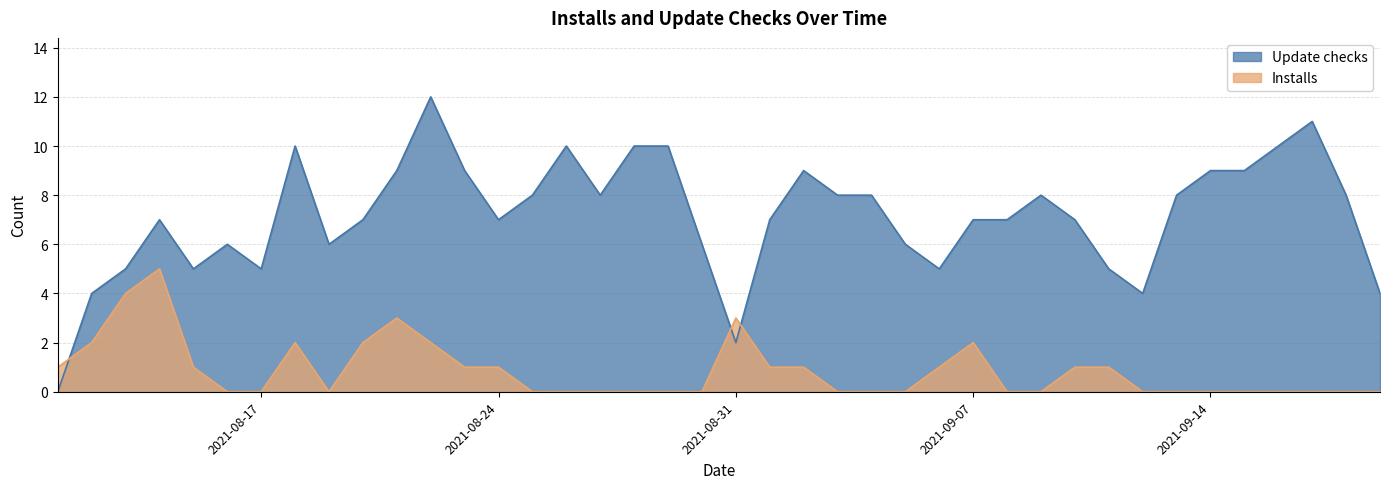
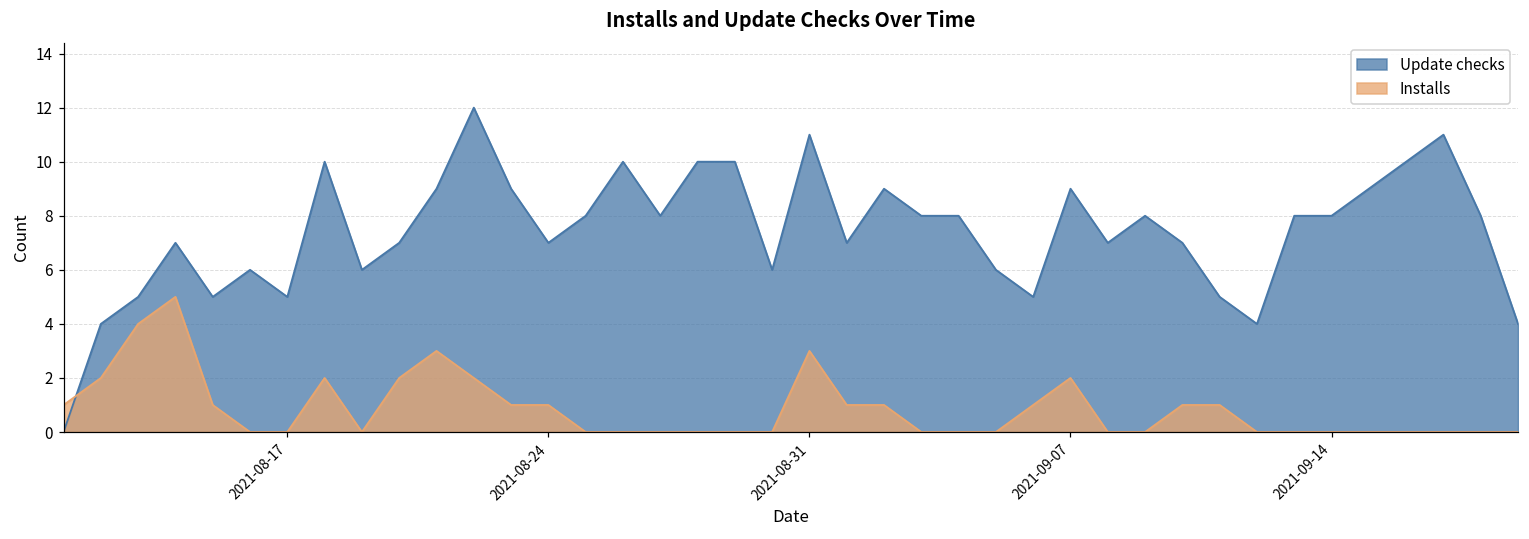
Update checks, 2021-08-31: 2 -> 11
Update checks, 2021-09-07: 7 -> 9
Update checks, 2021-09-14: 9 -> 8
